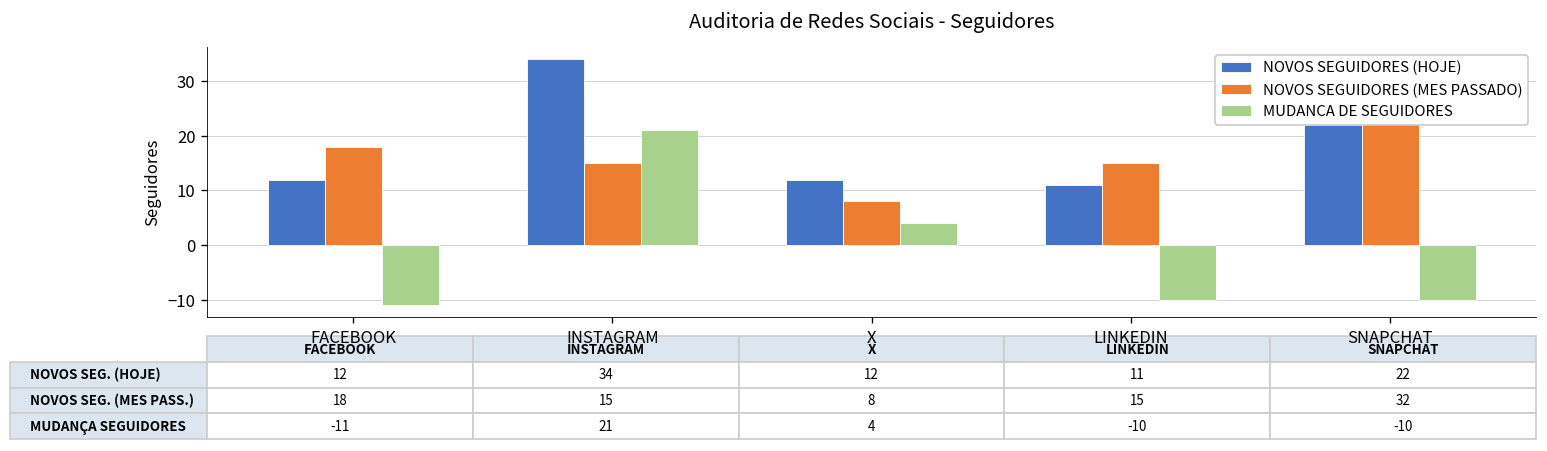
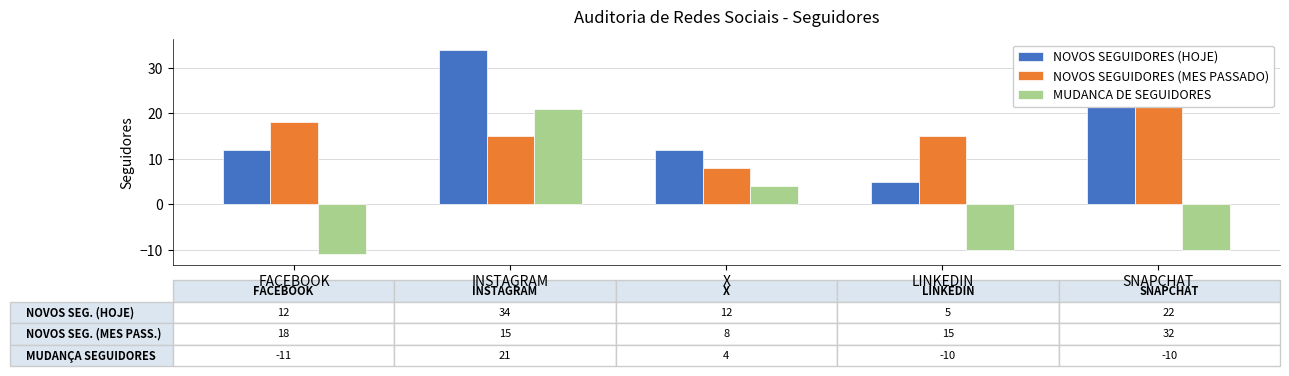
NOVOS SEGUIDORES (HOJE), LINKEDIN: 11 -> 5
